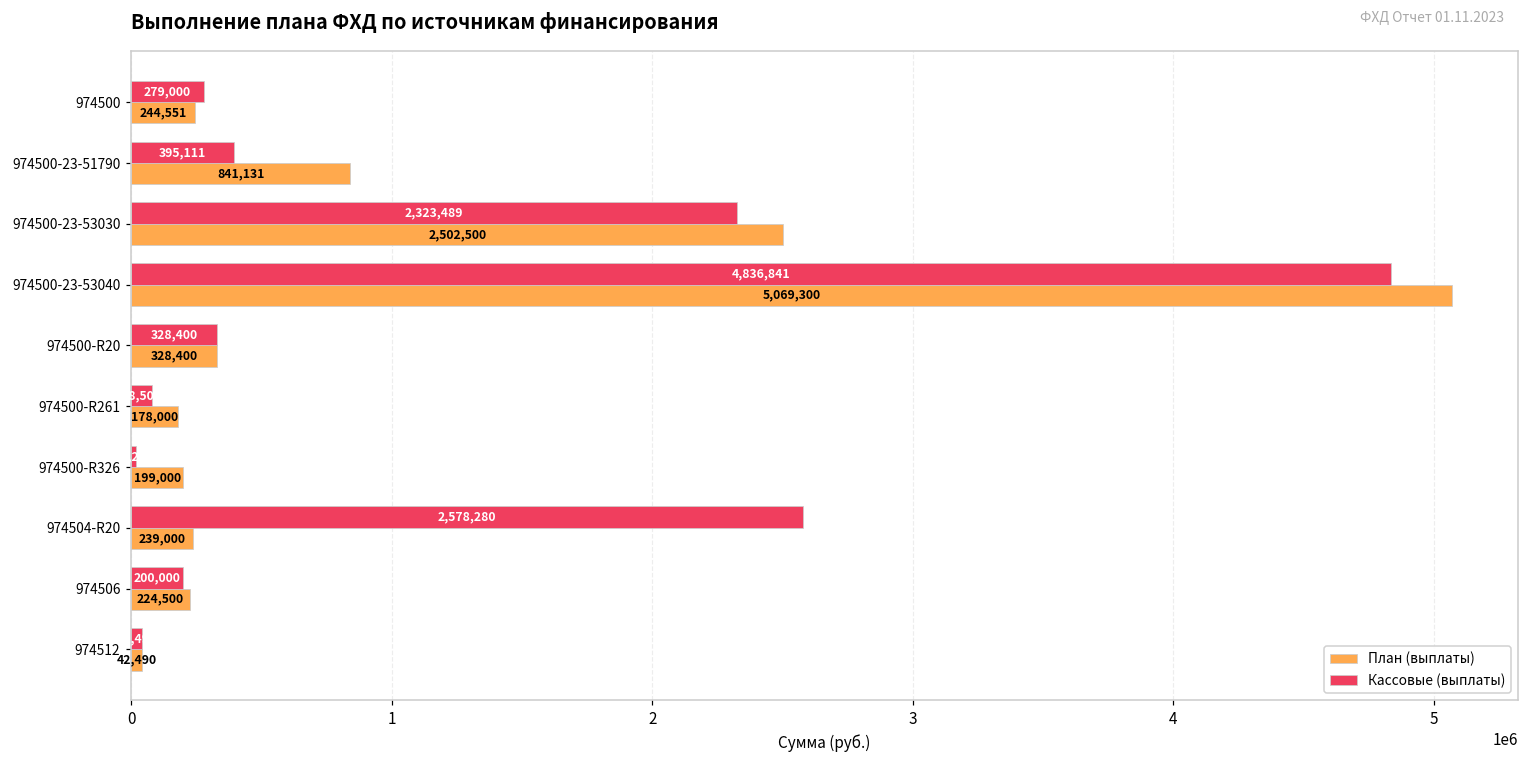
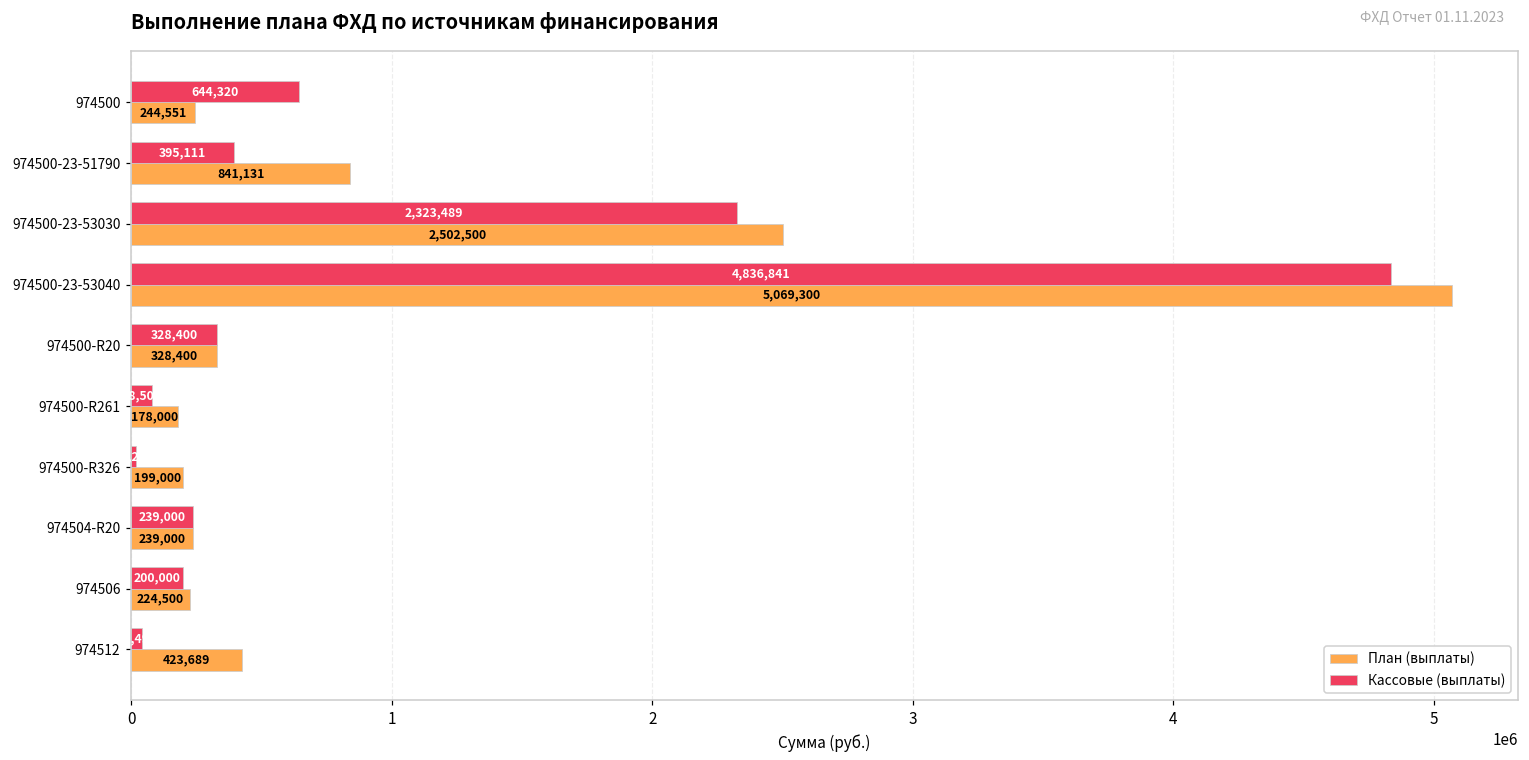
Кассовые (выплаты), 974500: 279,000 -> 644,320
Кассовые (выплаты), 974504-R20: 2,578,280 -> 239,000
План (выплаты), 974512: 42,490 -> 423,689
